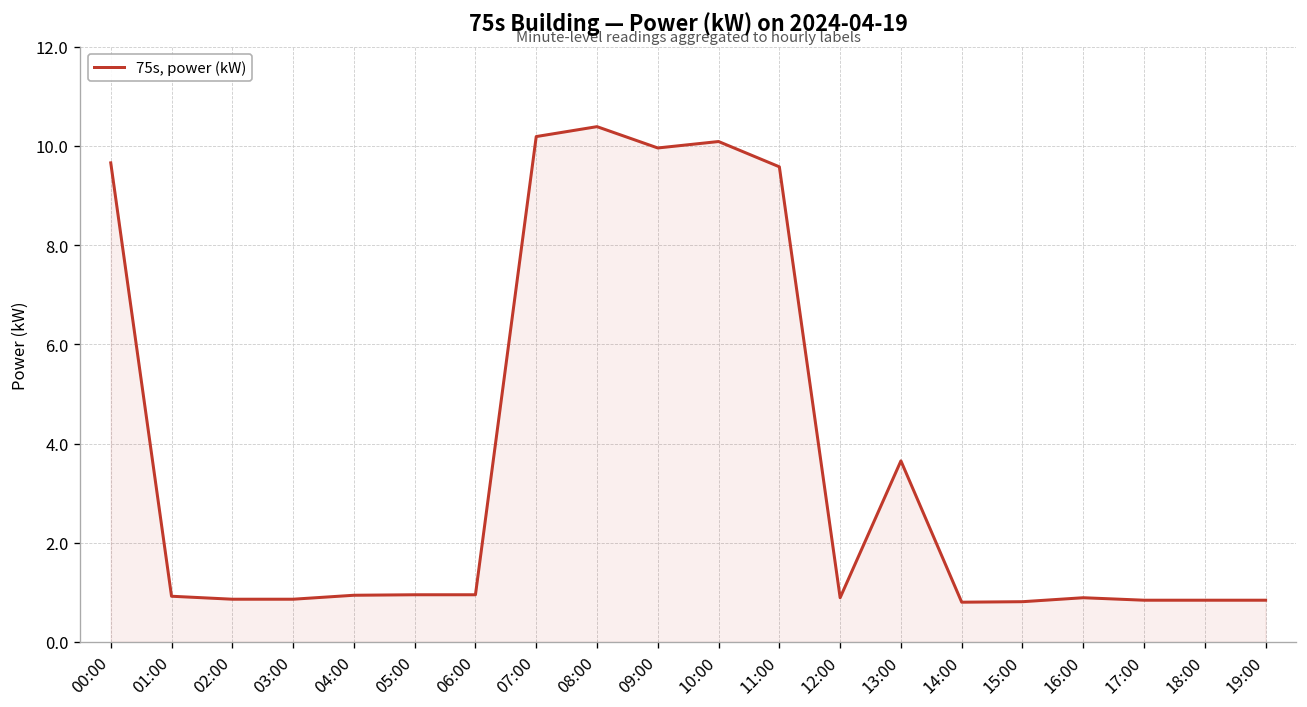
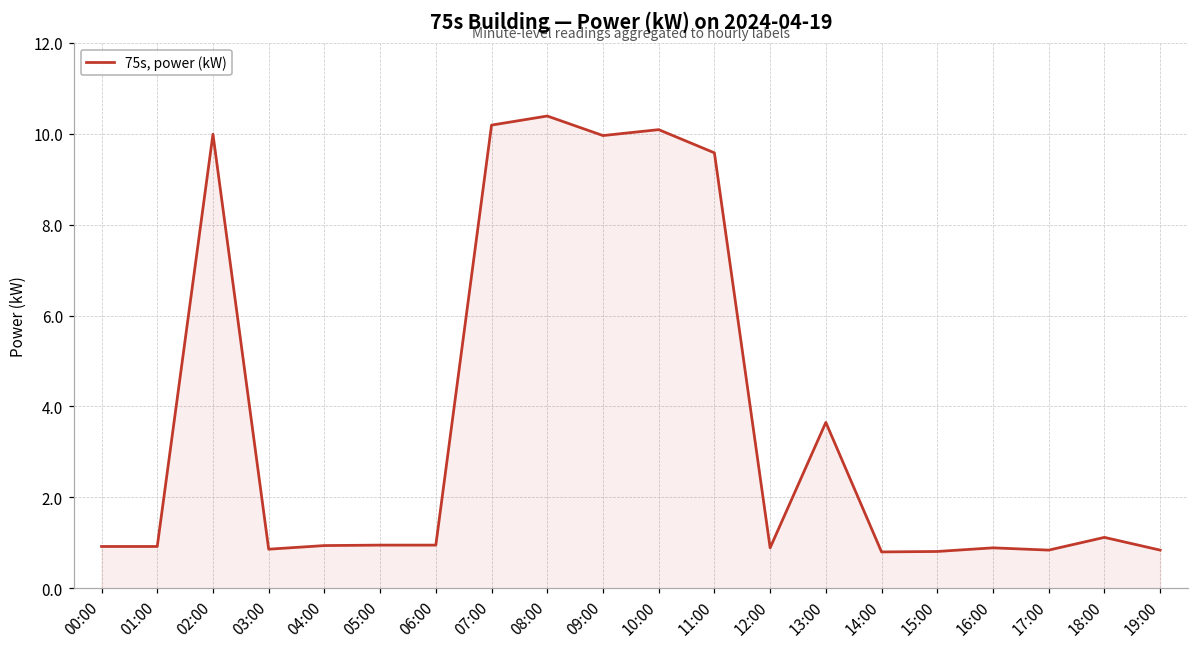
00:00: 9.7 -> 0.9
02:00: 0.9 -> 10.0
18:00: 0.8 -> 1.1
